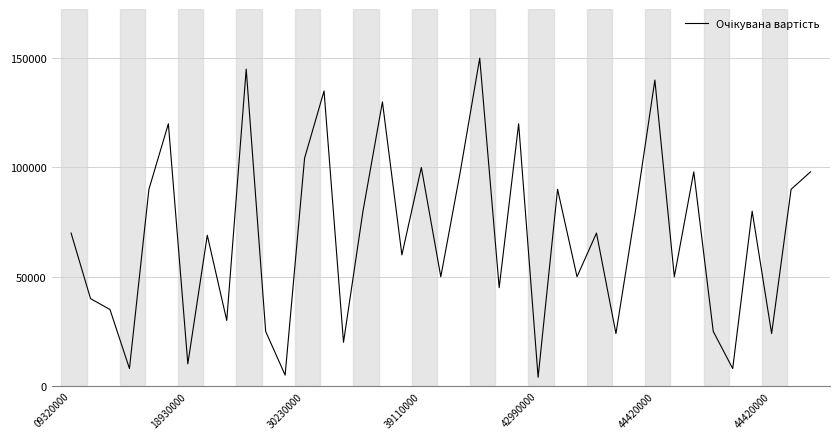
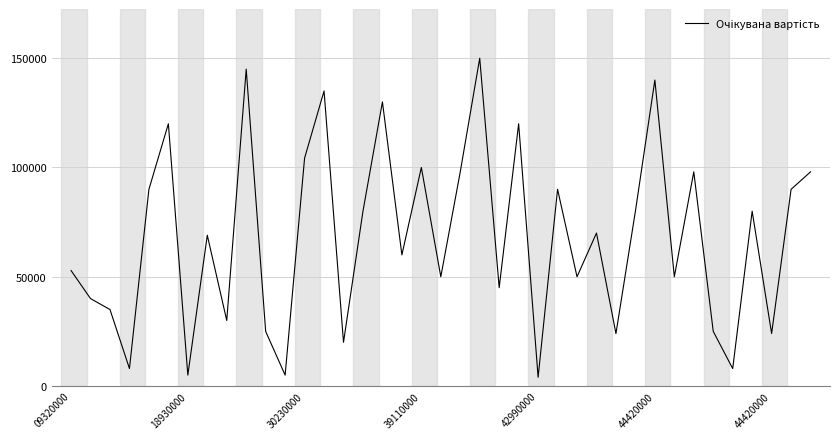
09320000: 70000 -> 53000
18930000: 10000 -> 5000
